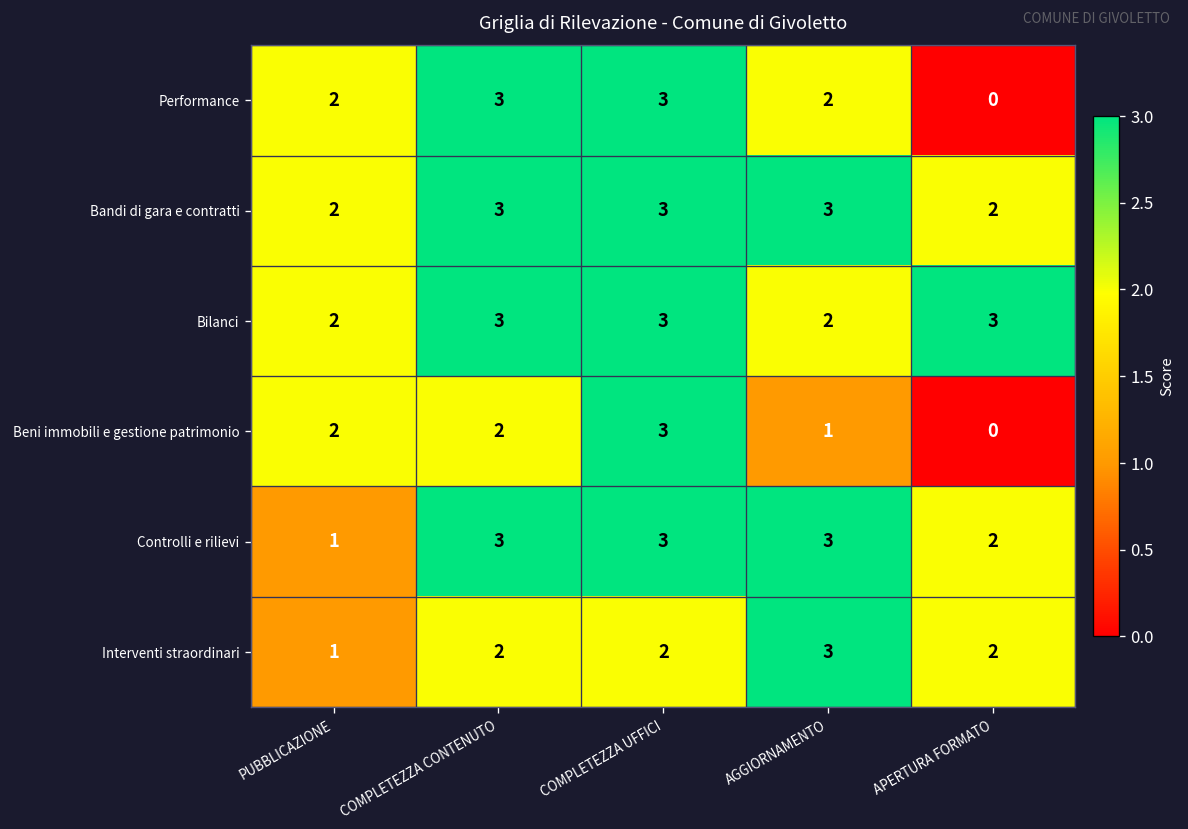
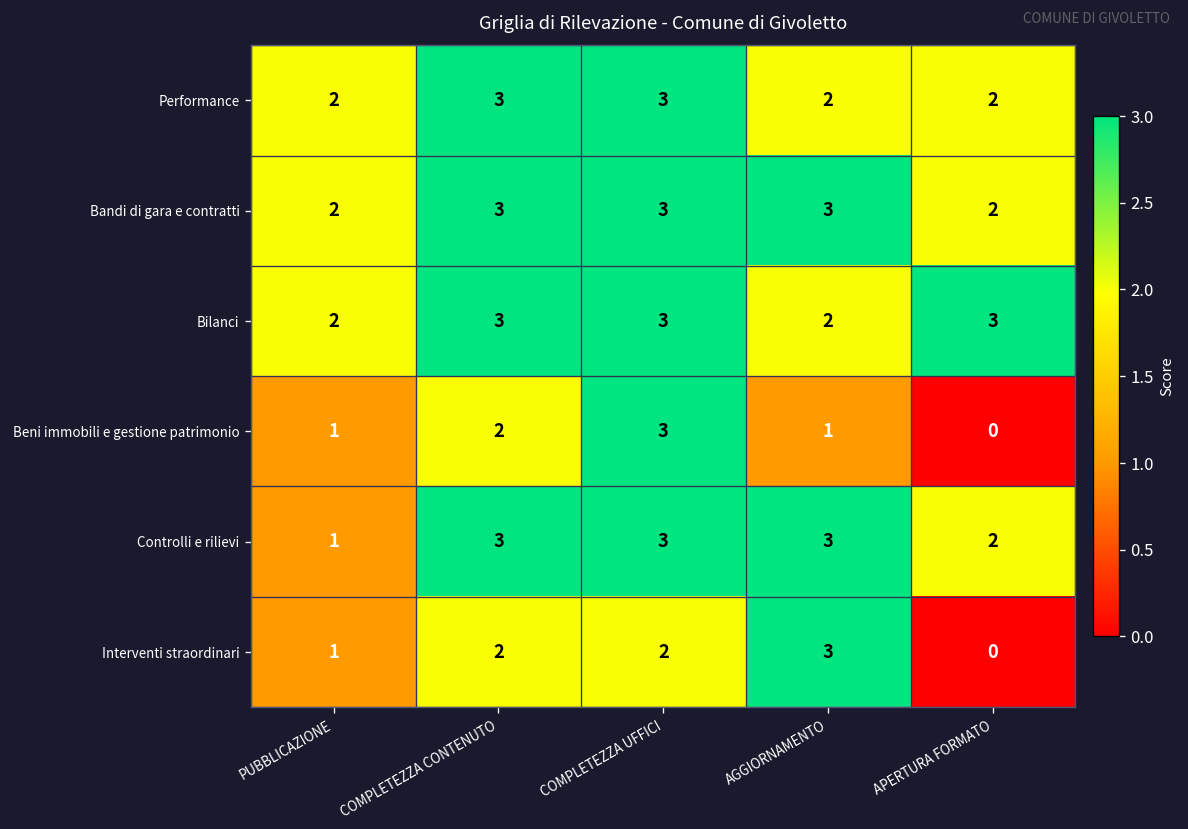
Performance, APERTURA FORMATO: 0 -> 2
Beni immobili e gestione patrimonio, PUBBLICAZIONE: 2 -> 1
Interventi straordinari, APERTURA FORMATO: 2 -> 0
